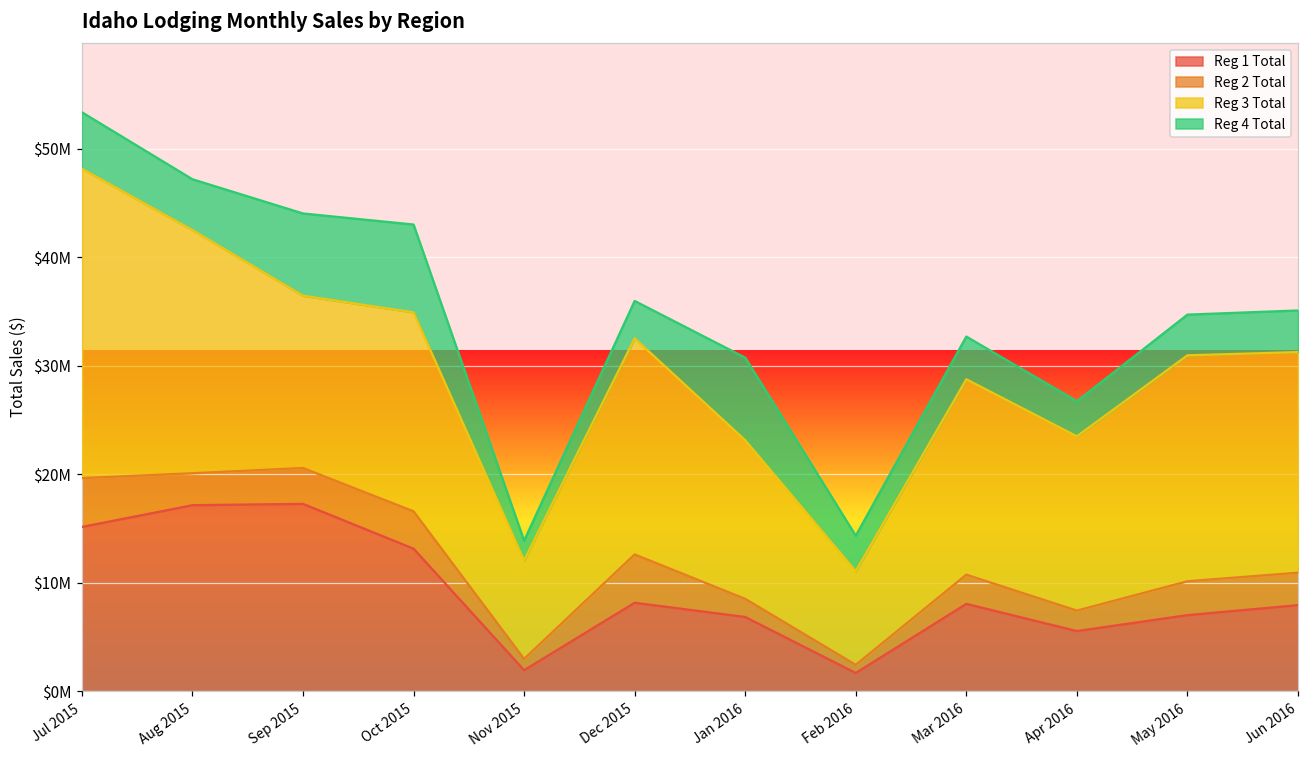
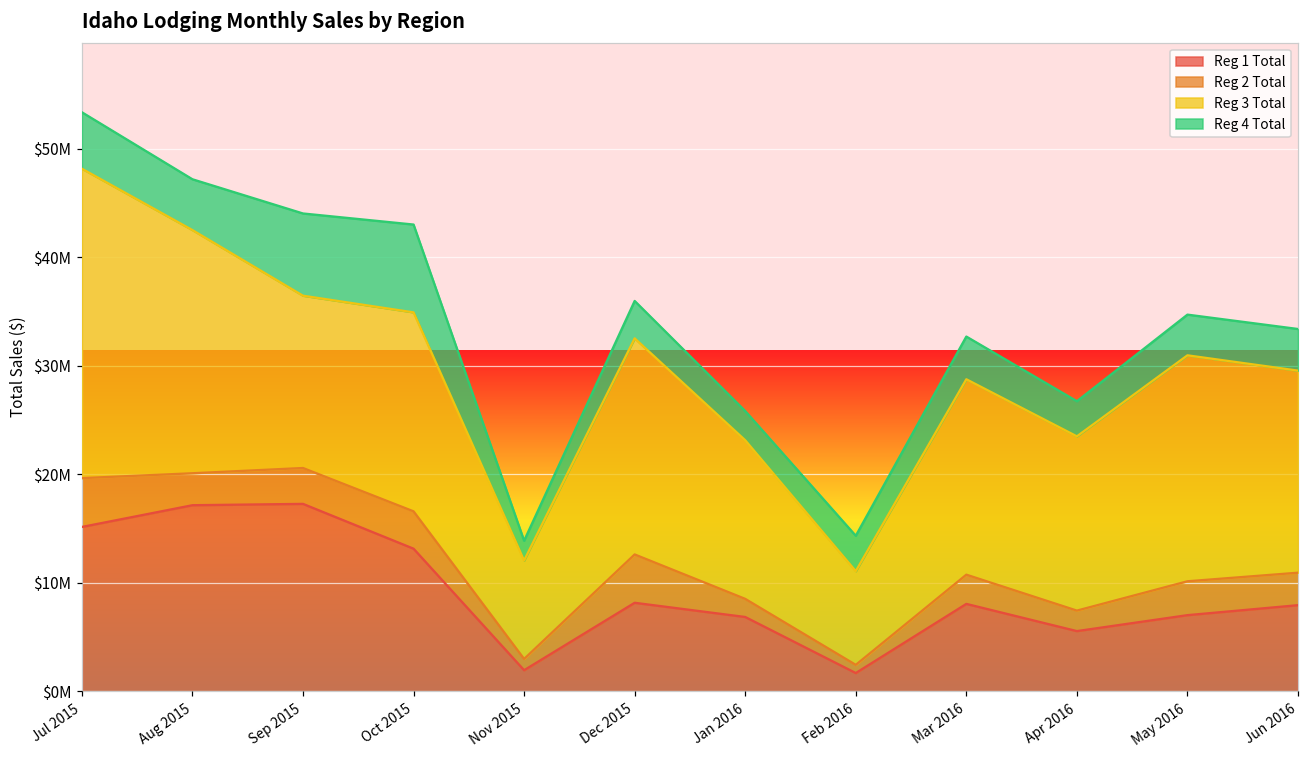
Reg 4 Total, Jan 2016: $8000000 -> $3000000
Reg 3 Total, Jun 2016: $20000000 -> $19000000
